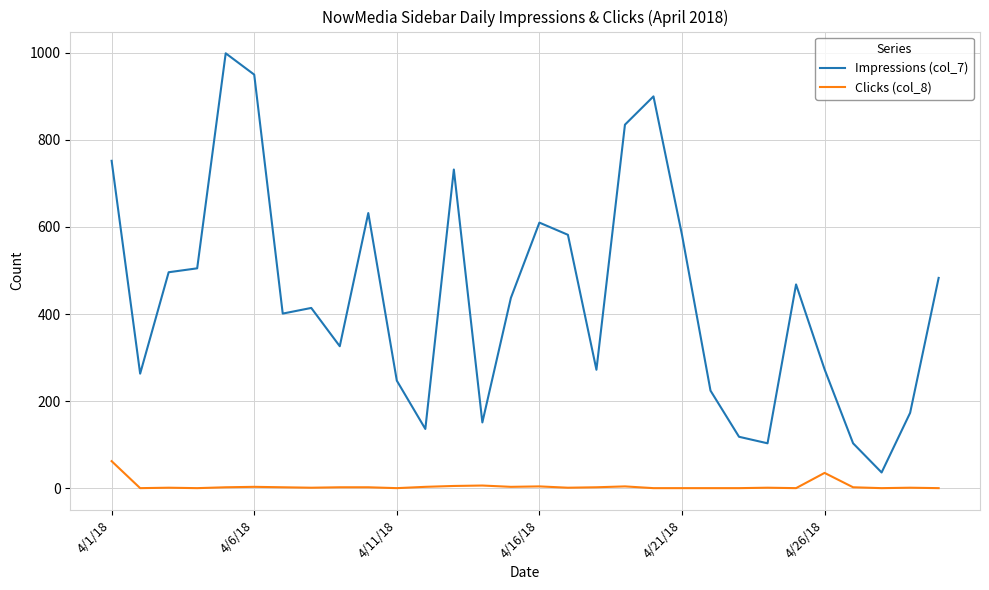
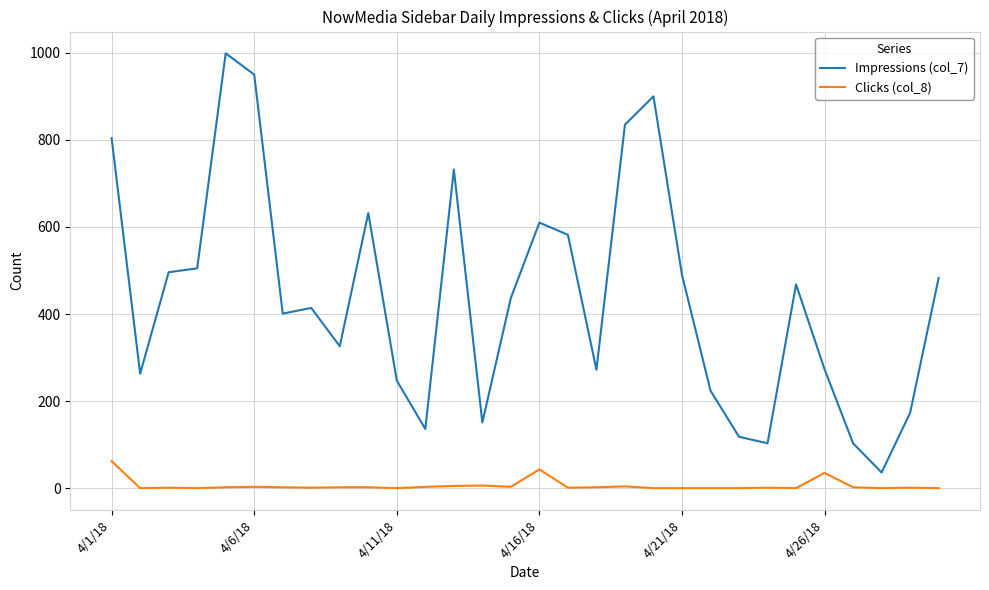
Impressions (col_7), 4/1/18: 750 -> 800
Clicks (col_8), 4/16/18: 0 -> 40
Impressions (col_7), 4/21/18: 580 -> 490
